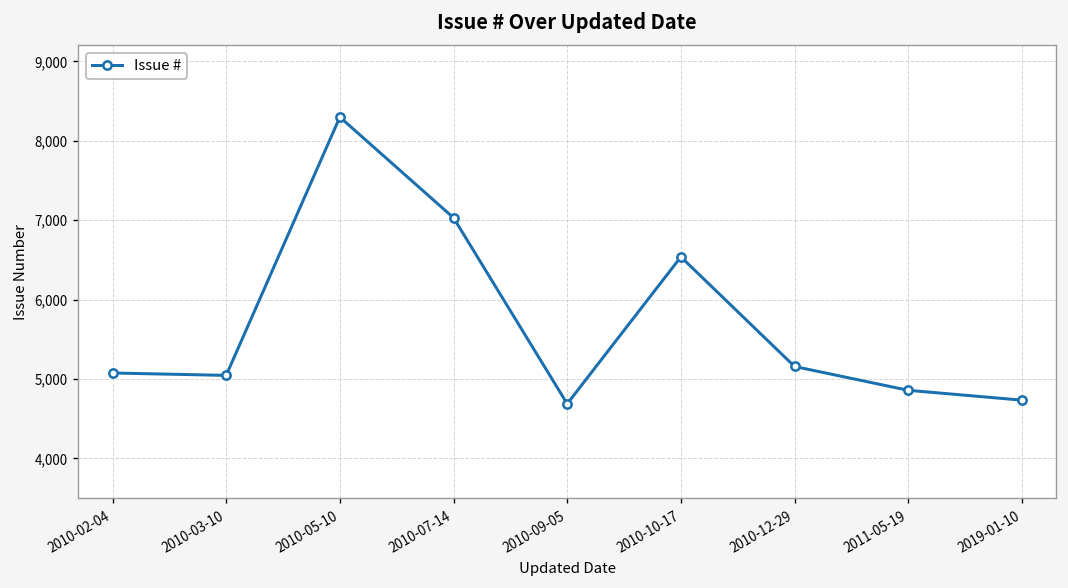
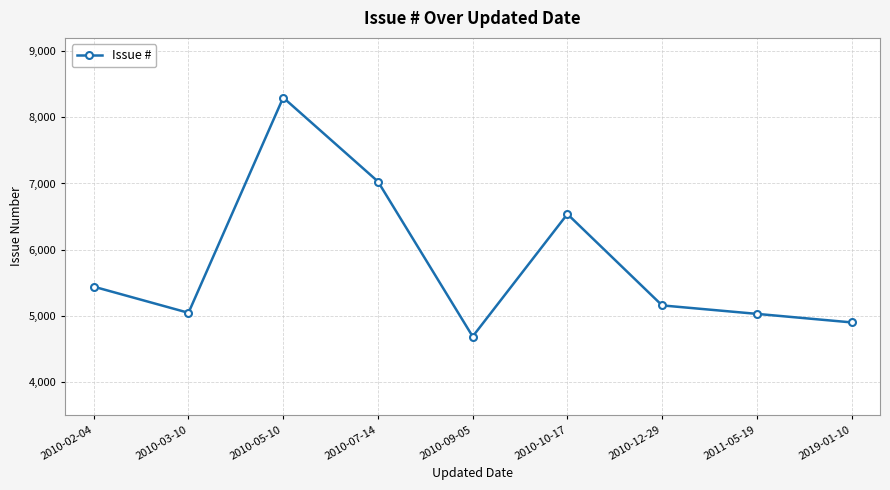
2010-02-04: 5,100 -> 5,400
2011-05-19: 4,900 -> 5,000
2019-01-10: 4,700 -> 4,900
